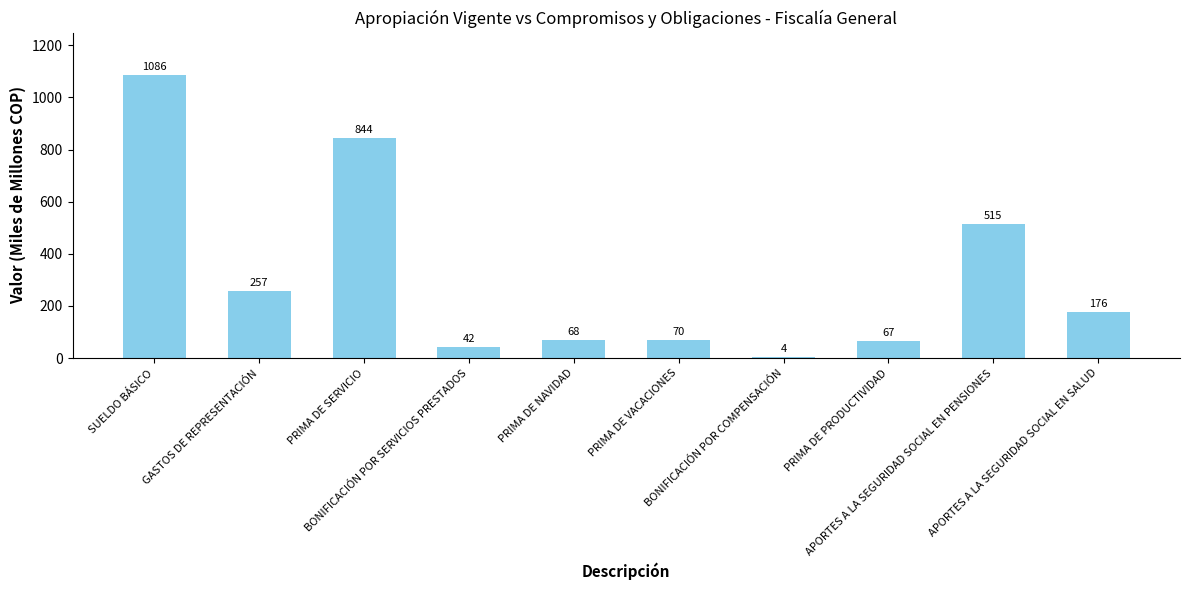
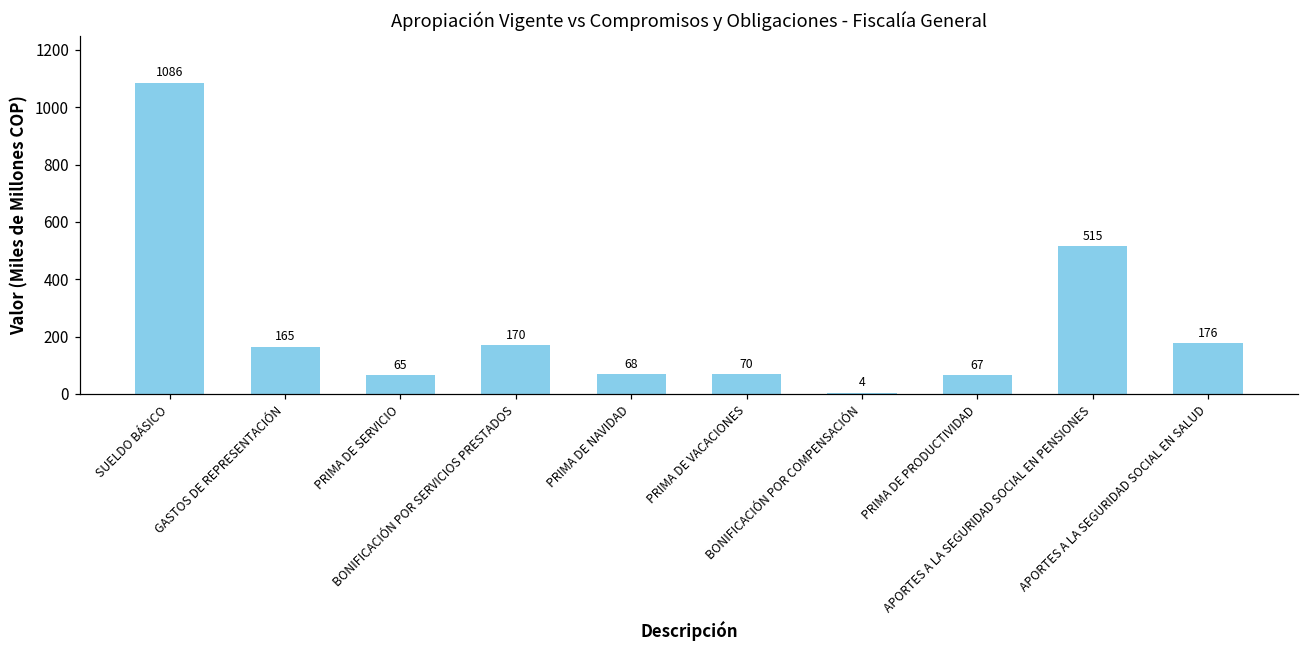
GASTOS DE REPRESENTACIÓN: 257 -> 165
PRIMA DE SERVICIO: 844 -> 65
BONIFICACIÓN POR SERVICIOS PRESTADOS: 42 -> 170
